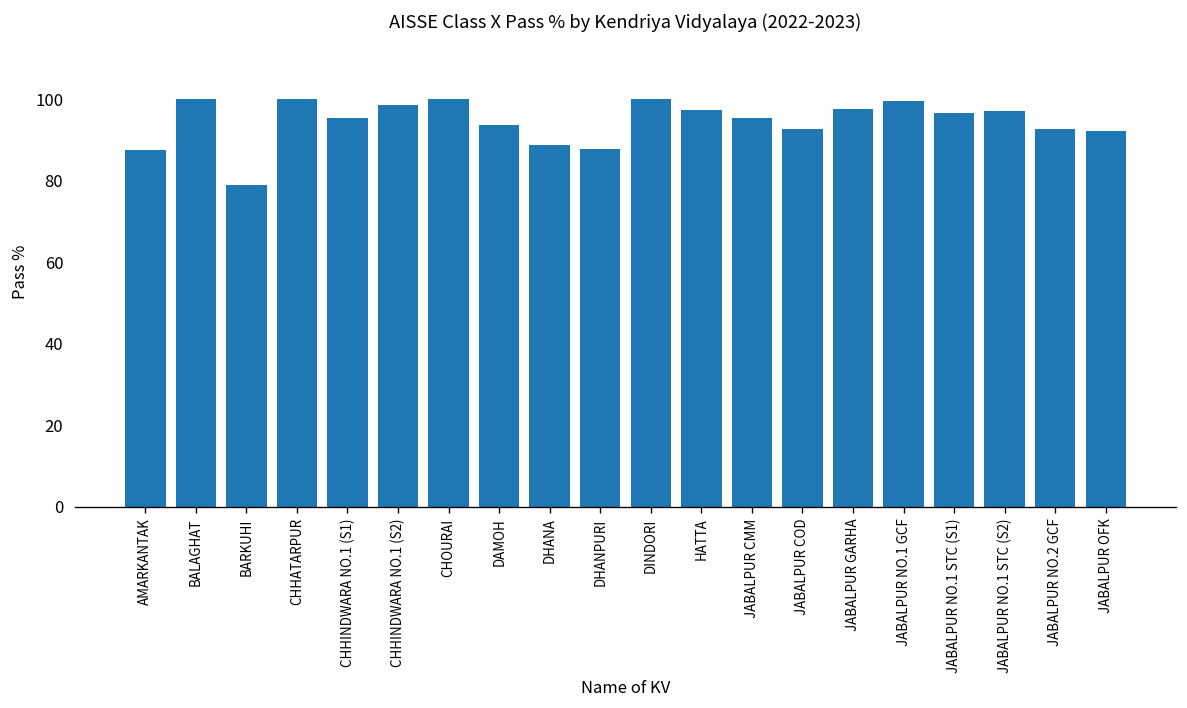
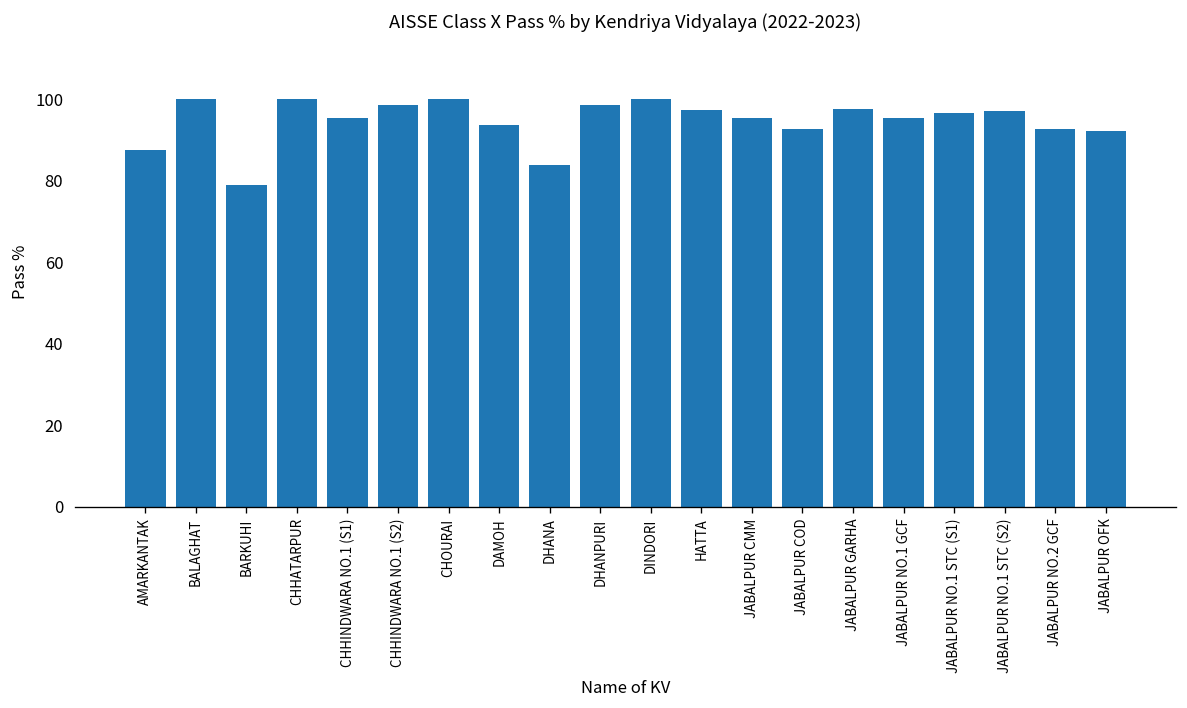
DHANA: 89 -> 84
DHANPURI: 88 -> 99
JABALPUR NO.1 GCF: 100 -> 95
